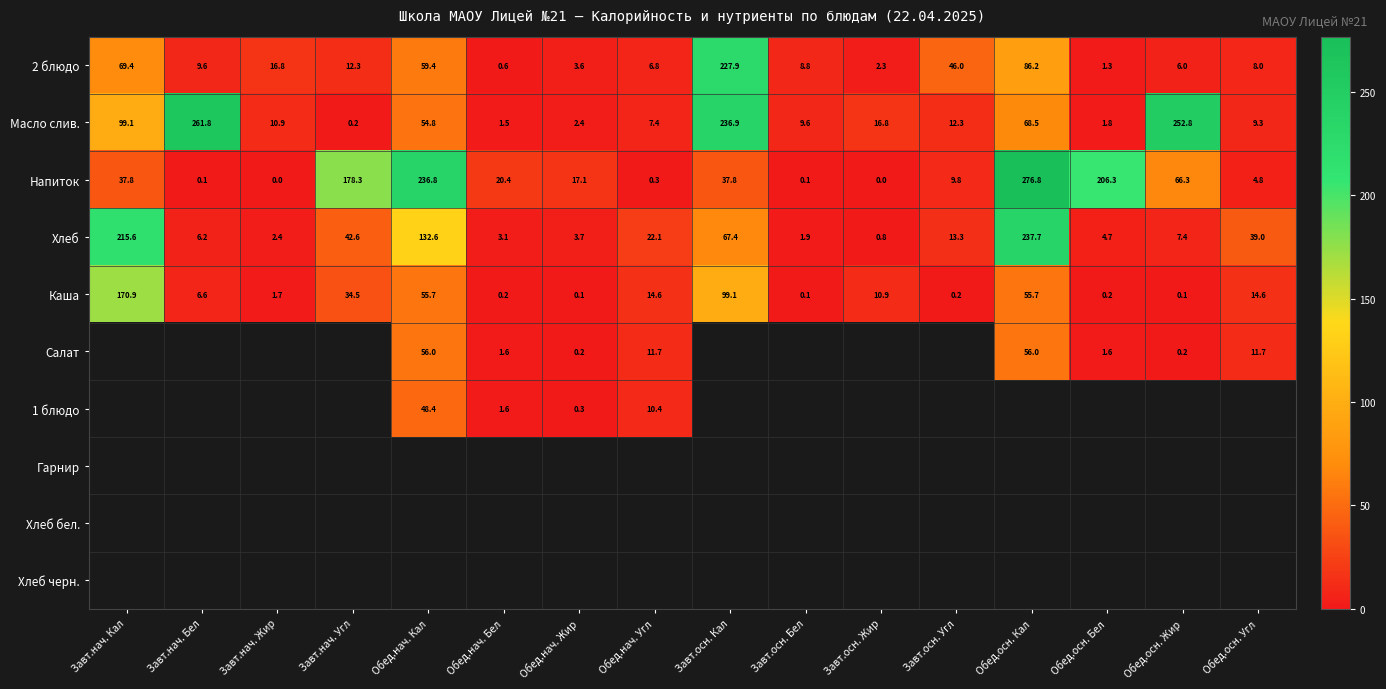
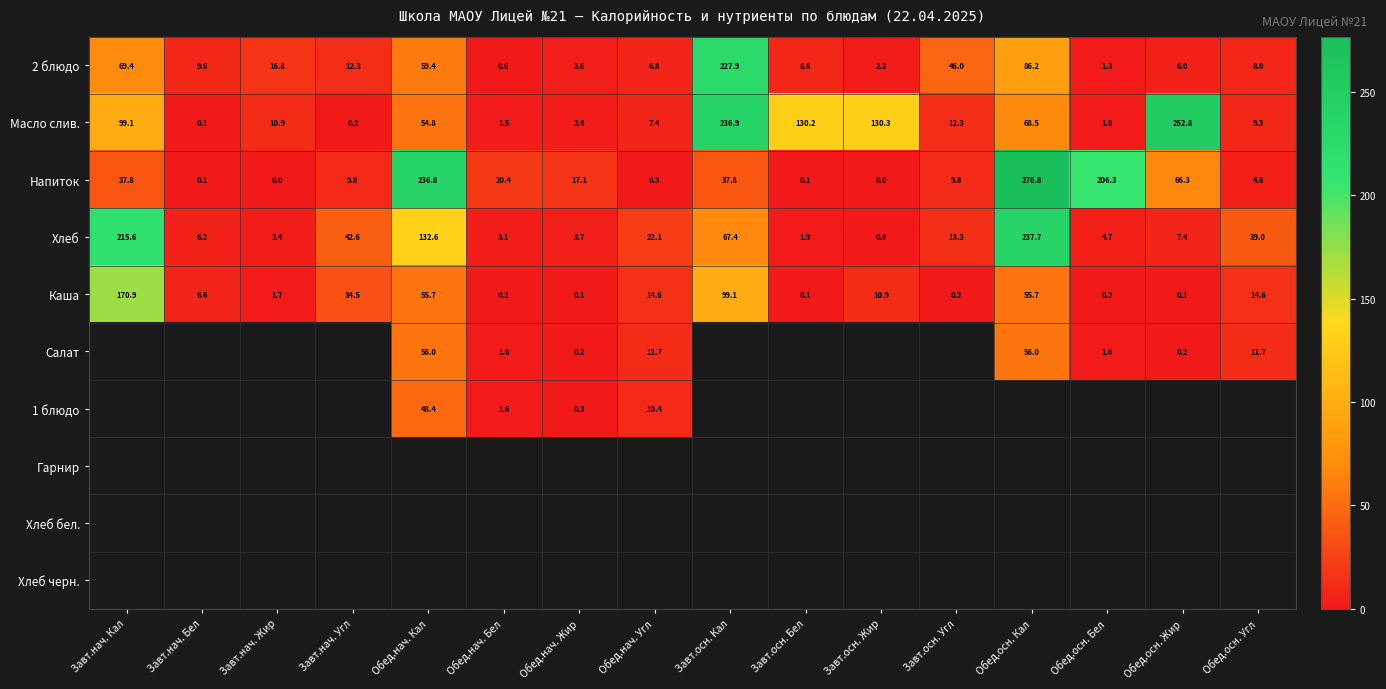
Масло слив., Завт.нач. Бел: 261.8 -> 0.1
Масло слив., Завт.осн. Бел: 9.6 -> 130.2
Масло слив., Завт.осн. Жир: 16.8 -> 130.3
Напиток, Завт.нач. Угл: 178.3 -> 9.8
